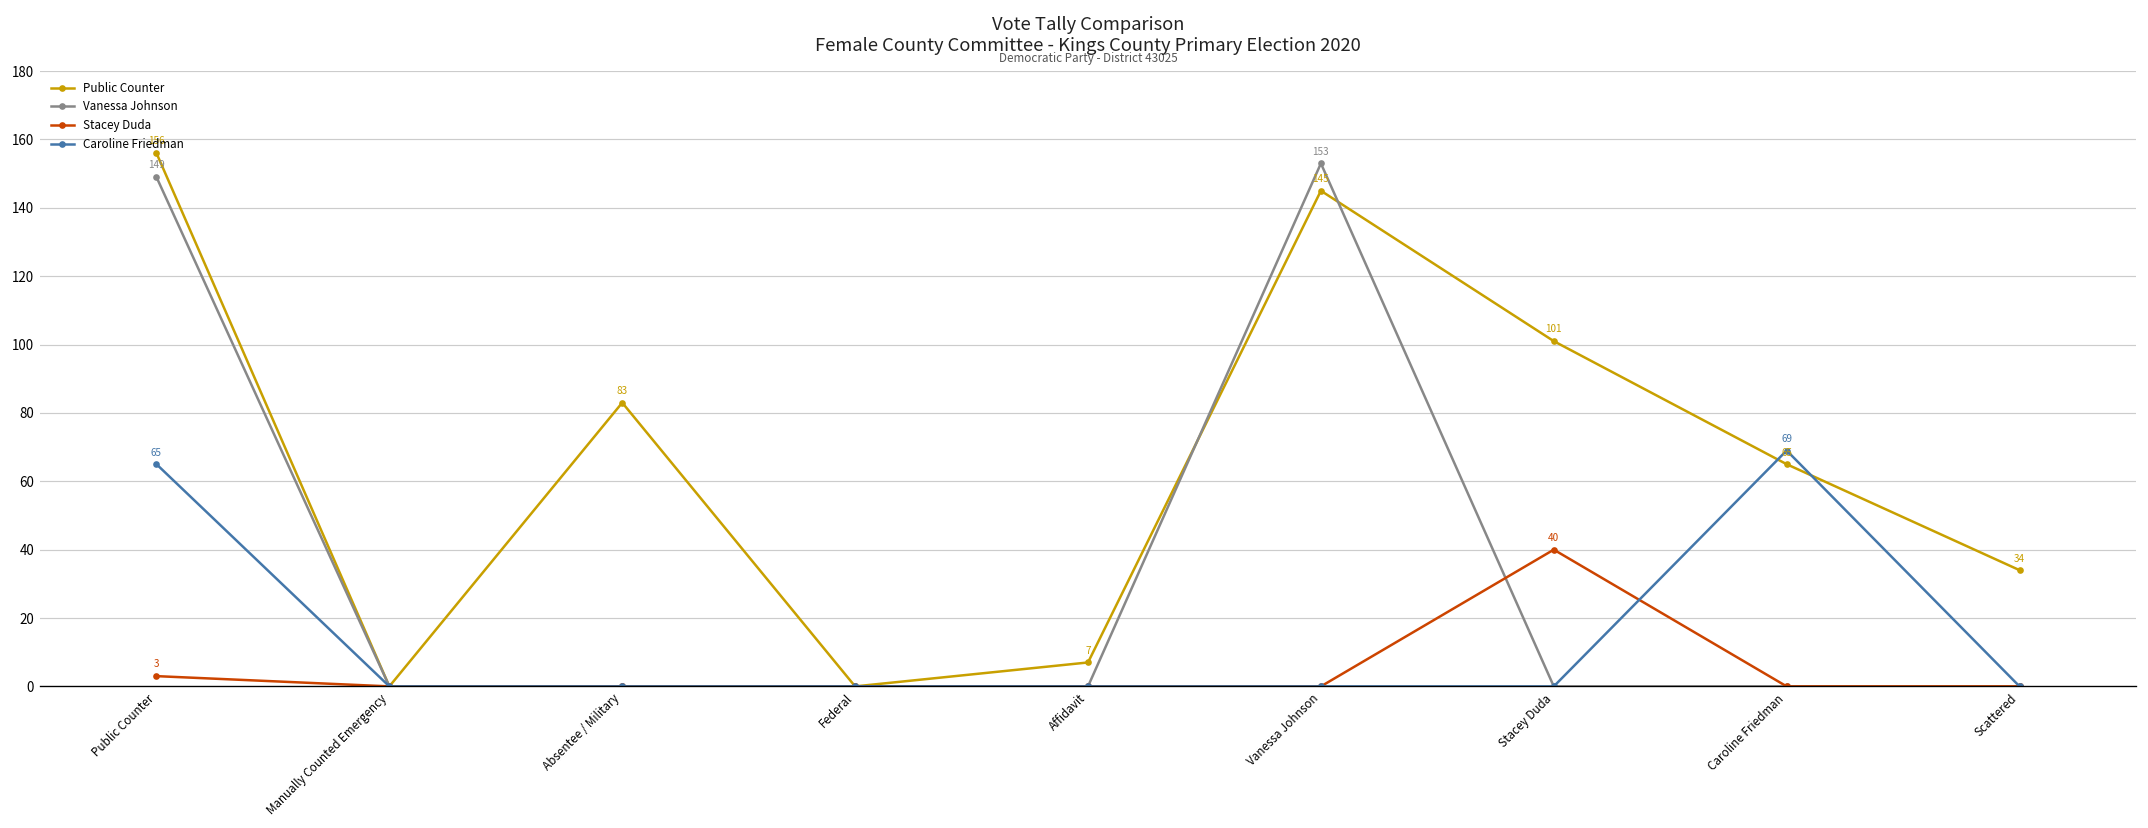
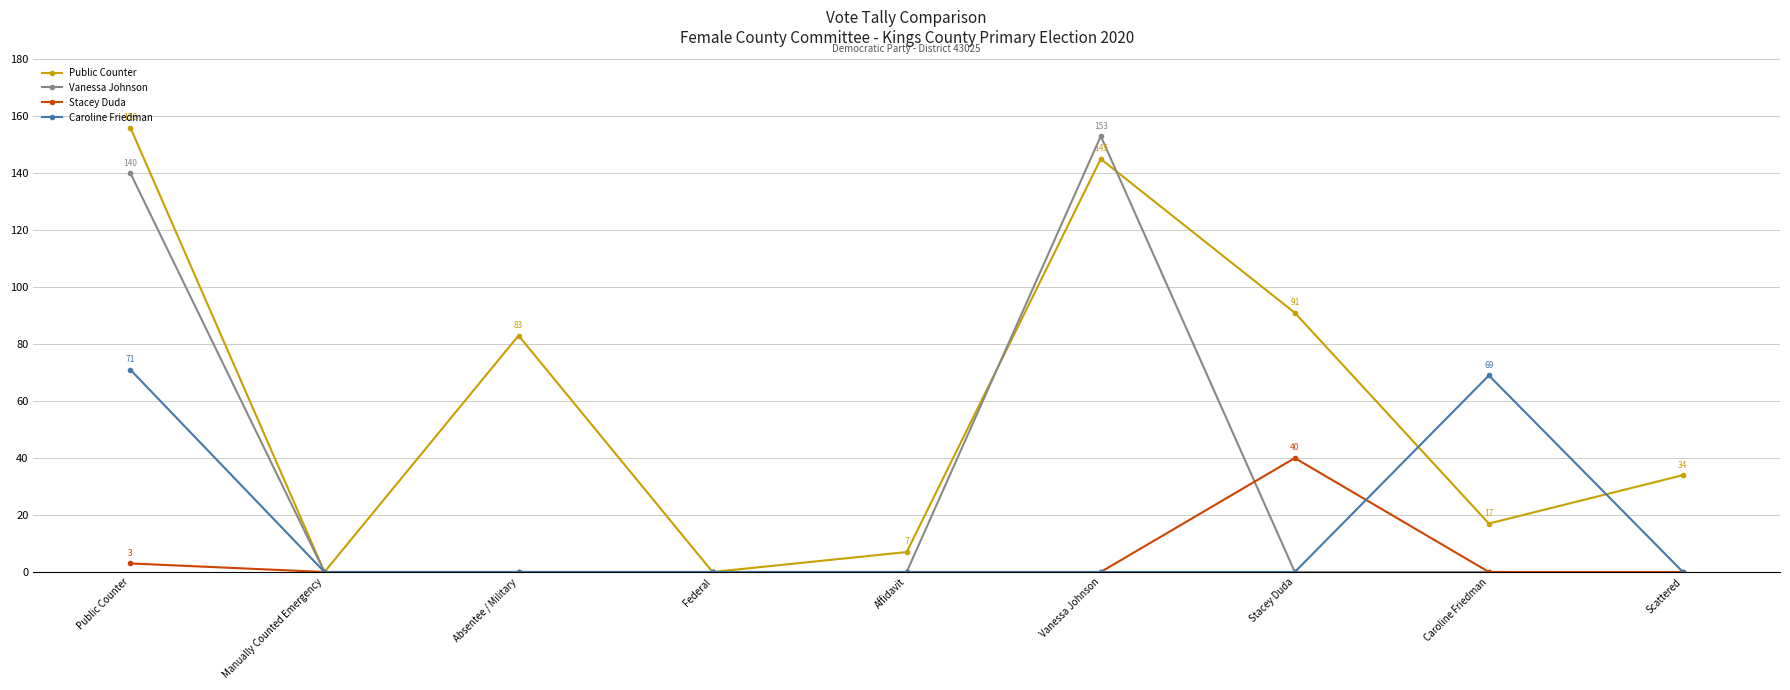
Vanessa Johnson, Public Counter: 149 -> 140
Caroline Friedman, Public Counter: 65 -> 71
Public Counter, Stacey Duda: 101 -> 91
Public Counter, Caroline Friedman: 65 -> 17
